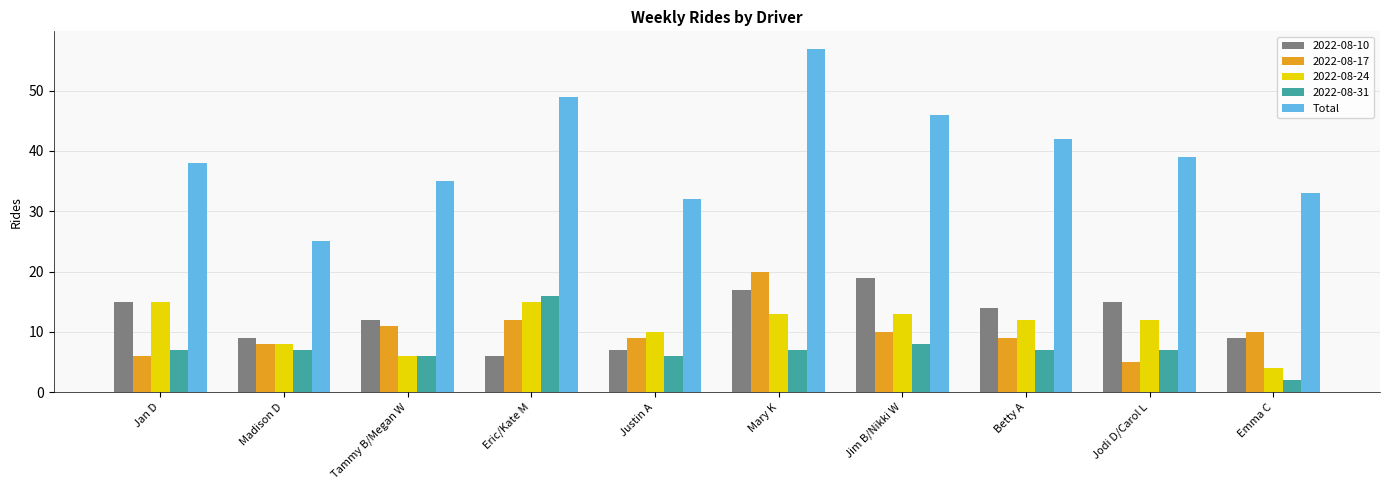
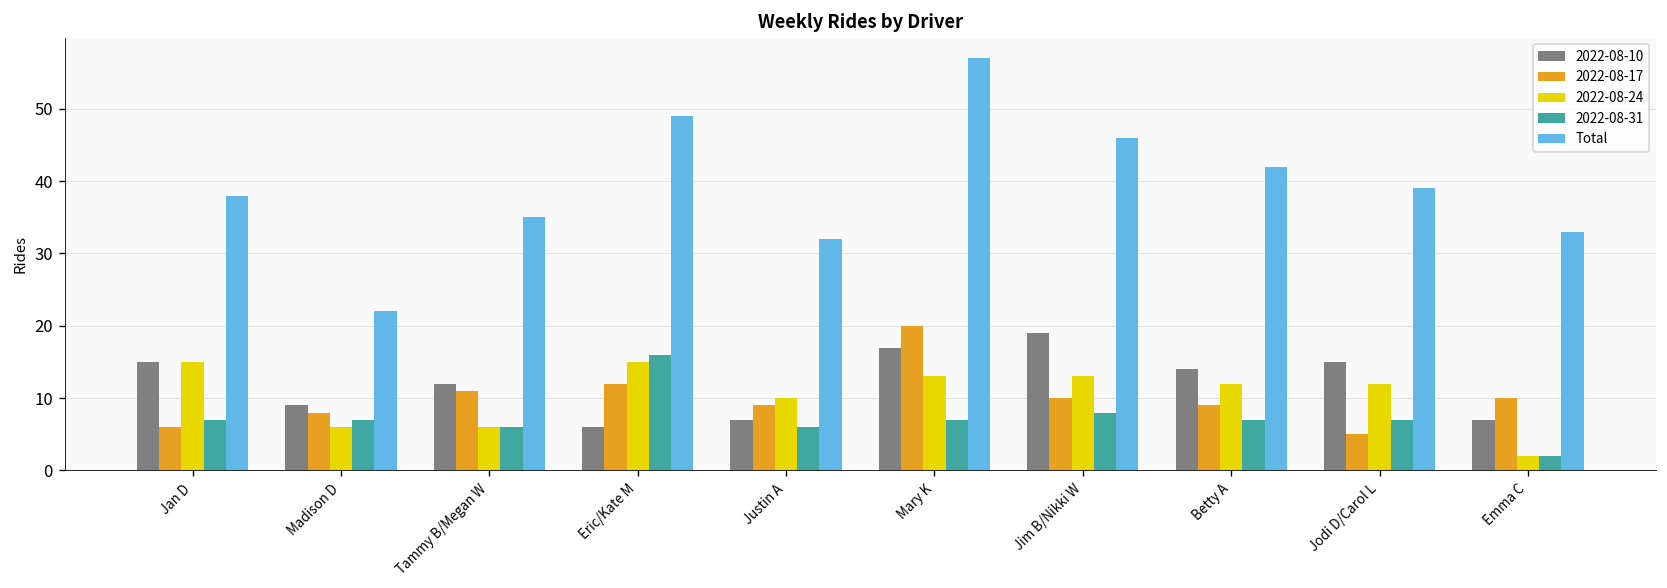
2022-08-24, Madison D: 8 -> 6
Total, Madison D: 25 -> 22
2022-08-10, Emma C: 9 -> 7
2022-08-24, Emma C: 4 -> 2
